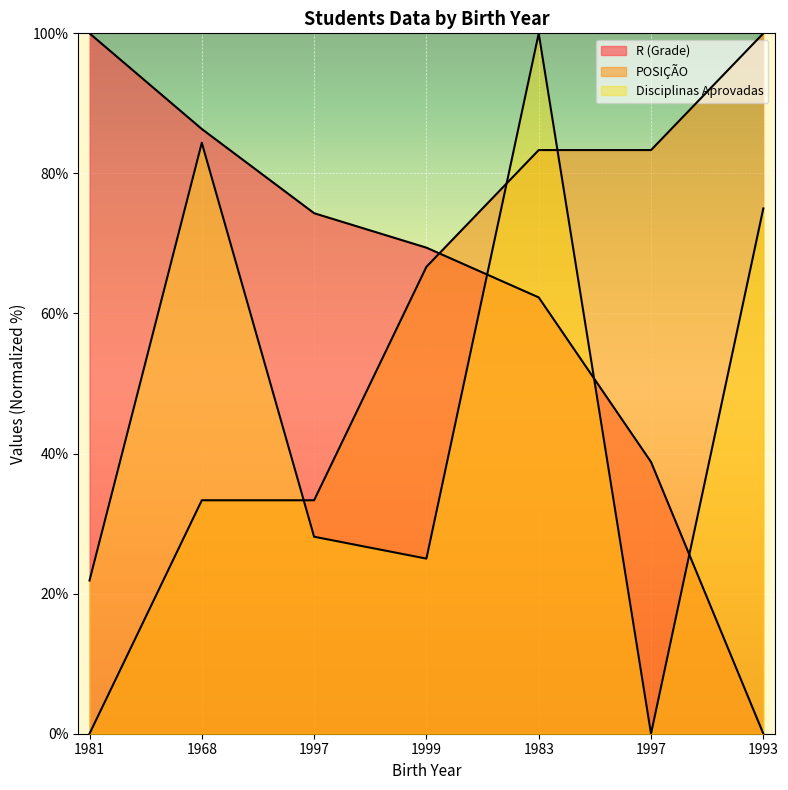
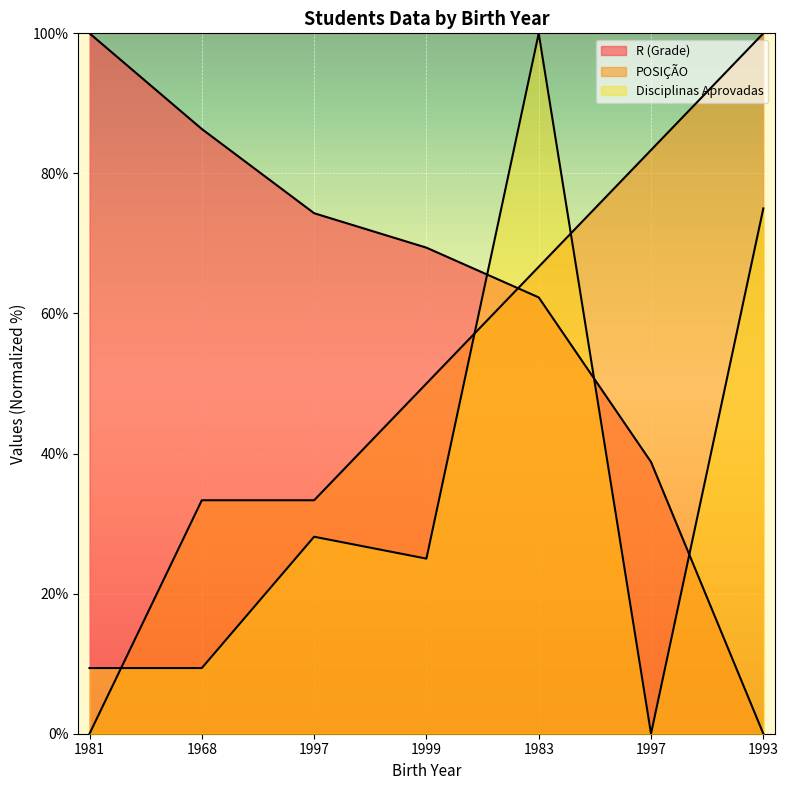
Disciplinas Aprovadas, 1981: 22% -> 9%
Disciplinas Aprovadas, 1968: 84% -> 9%
POSIÇÃO, 1999: 67% -> 50%
POSIÇÃO, 1983: 83% -> 67%
